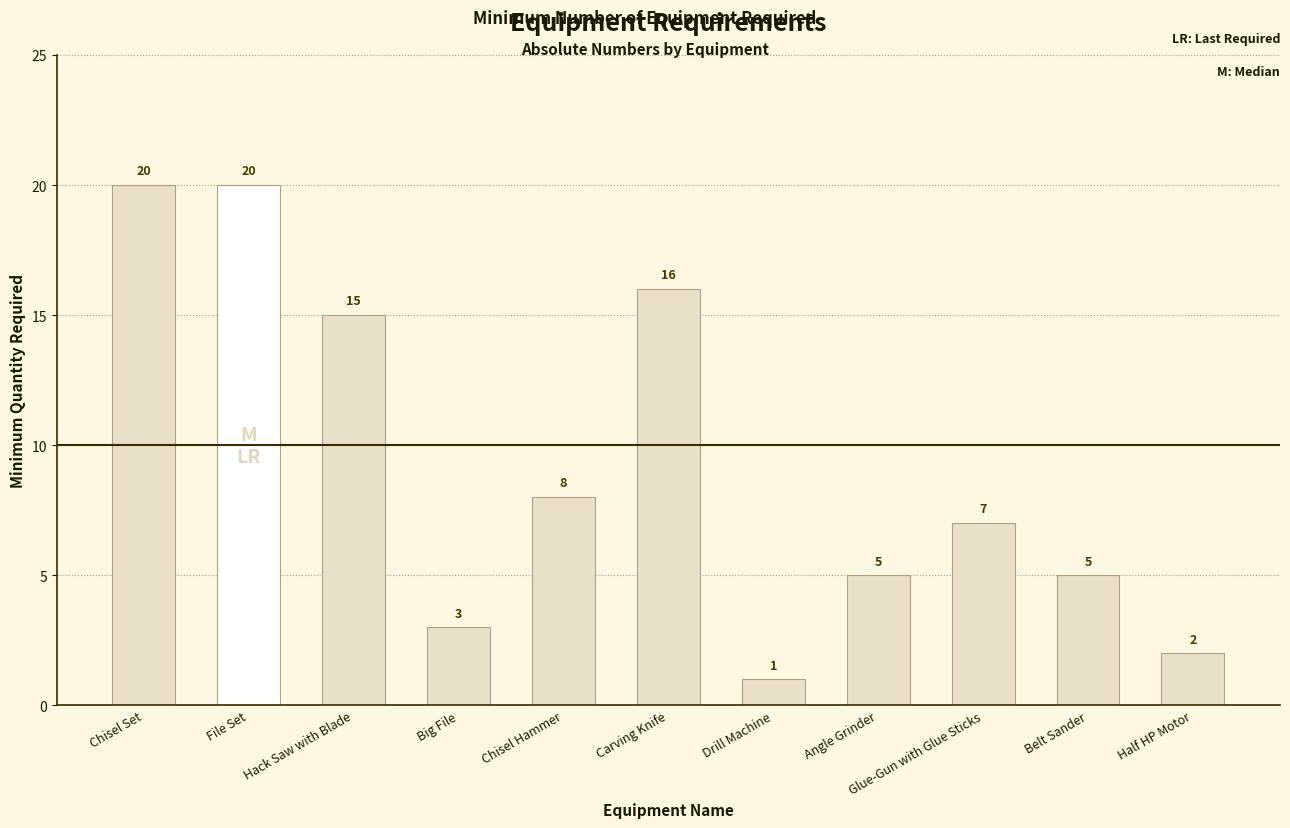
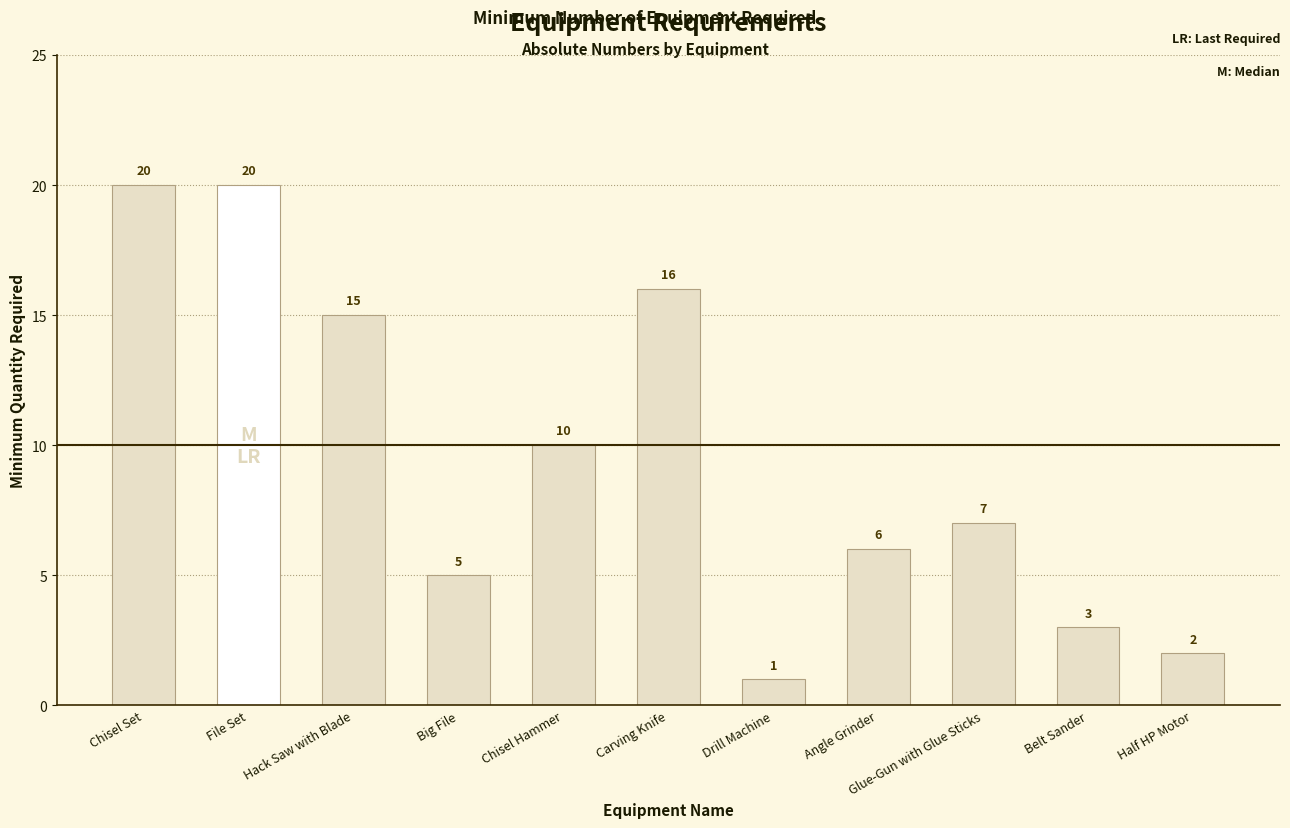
Big File: 3 -> 5
Chisel Hammer: 8 -> 10
Angle Grinder: 5 -> 6
Belt Sander: 5 -> 3
